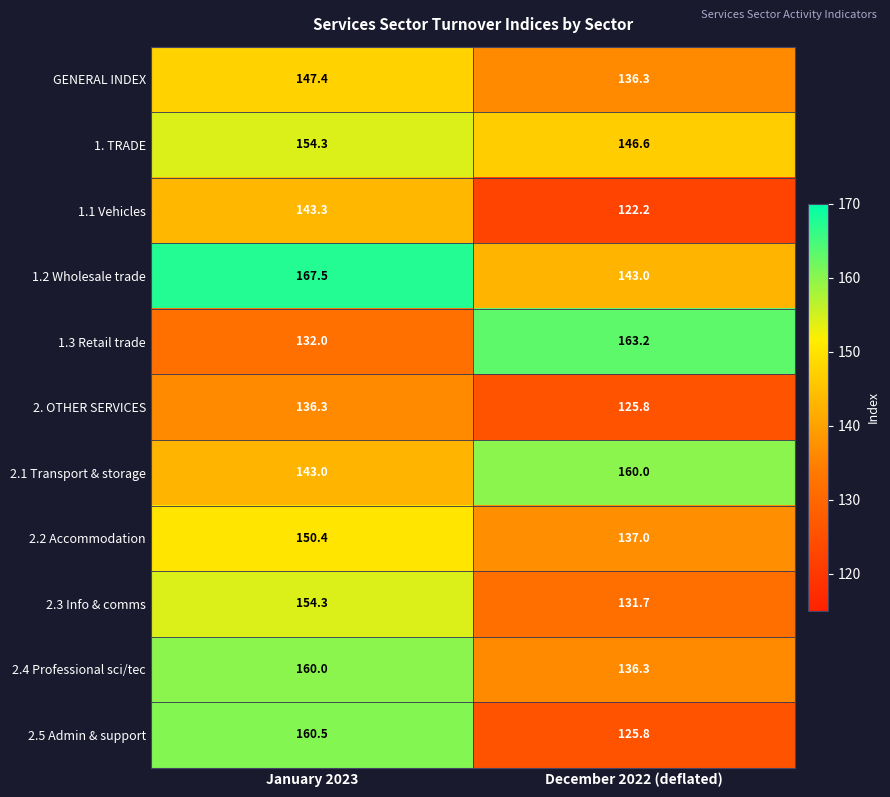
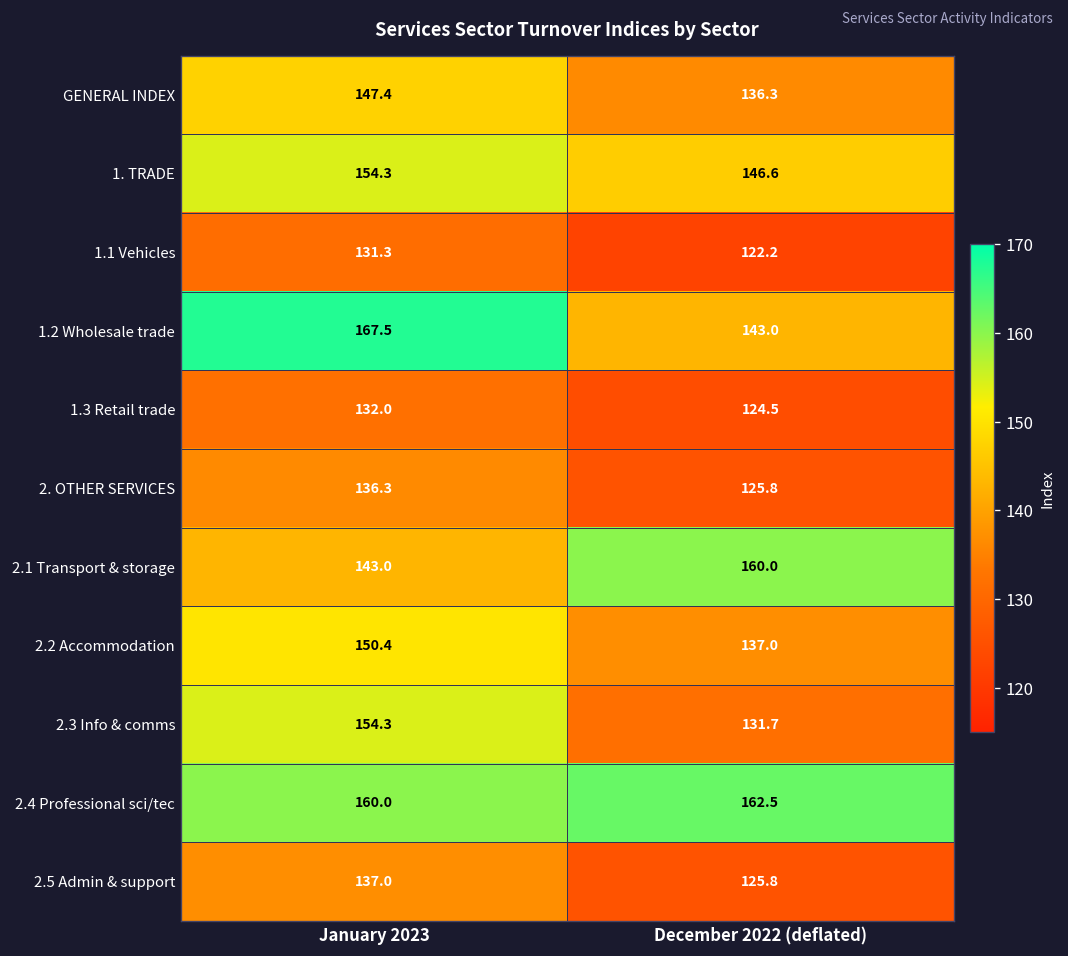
1.1 Vehicles, January 2023: 143.3 -> 131.3
1.3 Retail trade, December 2022 (deflated): 163.2 -> 124.5
2.4 Professional sci/tec, December 2022 (deflated): 136.3 -> 162.5
2.5 Admin & support, January 2023: 160.5 -> 137.0
